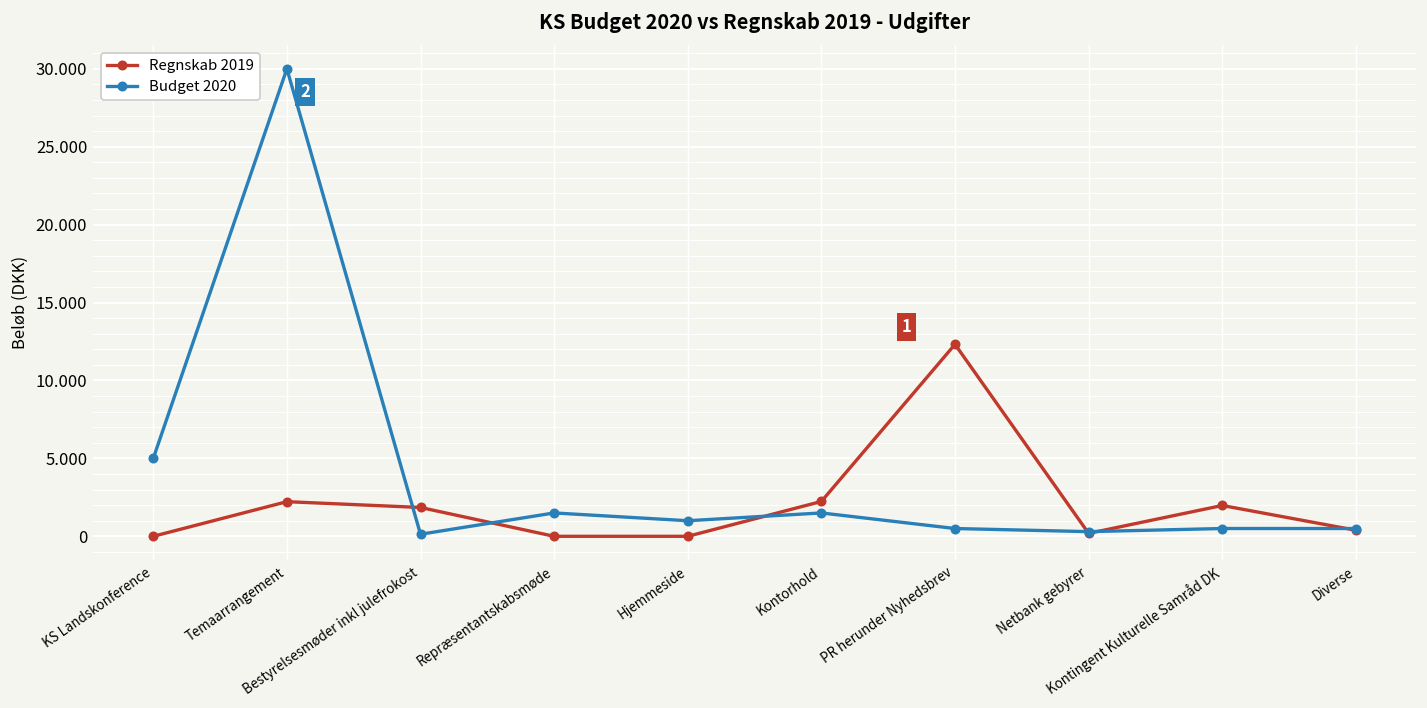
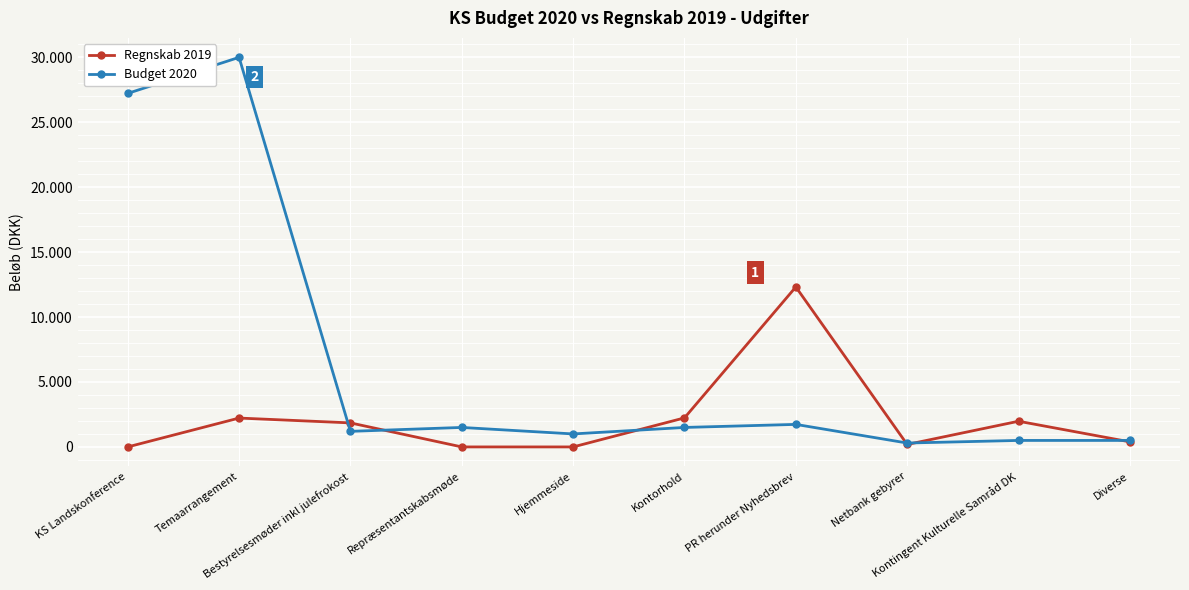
Budget 2020, KS Landskonference: 5.0 -> 27.2
Budget 2020, Bestyrelsesmøder inkl julefrokost: 0.1 -> 1.2
Budget 2020, PR herunder Nyhedsbrev: 0.5 -> 1.7
